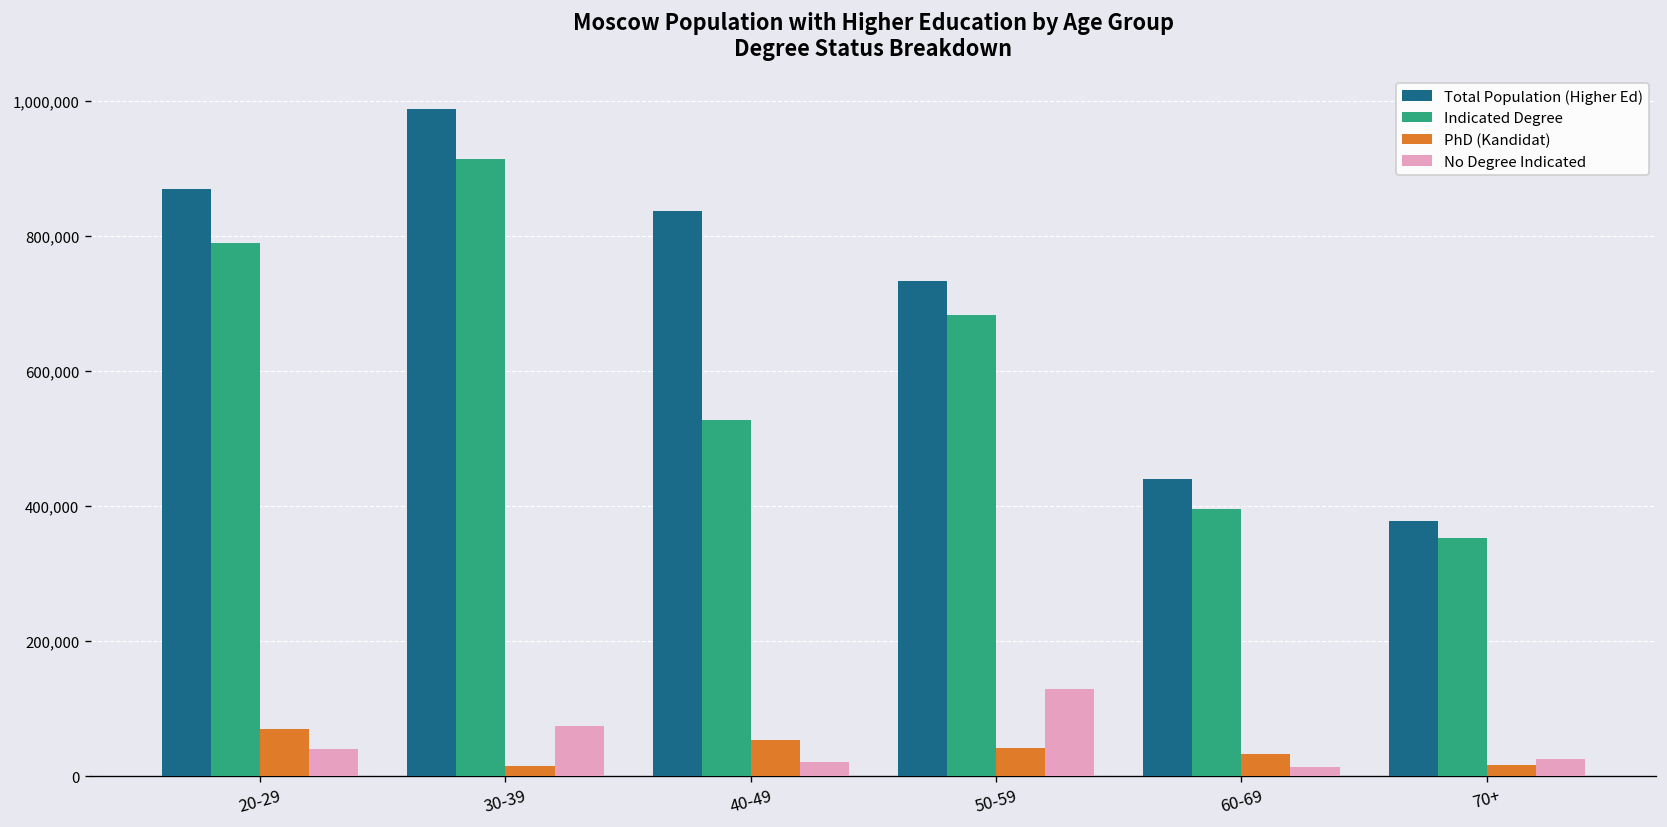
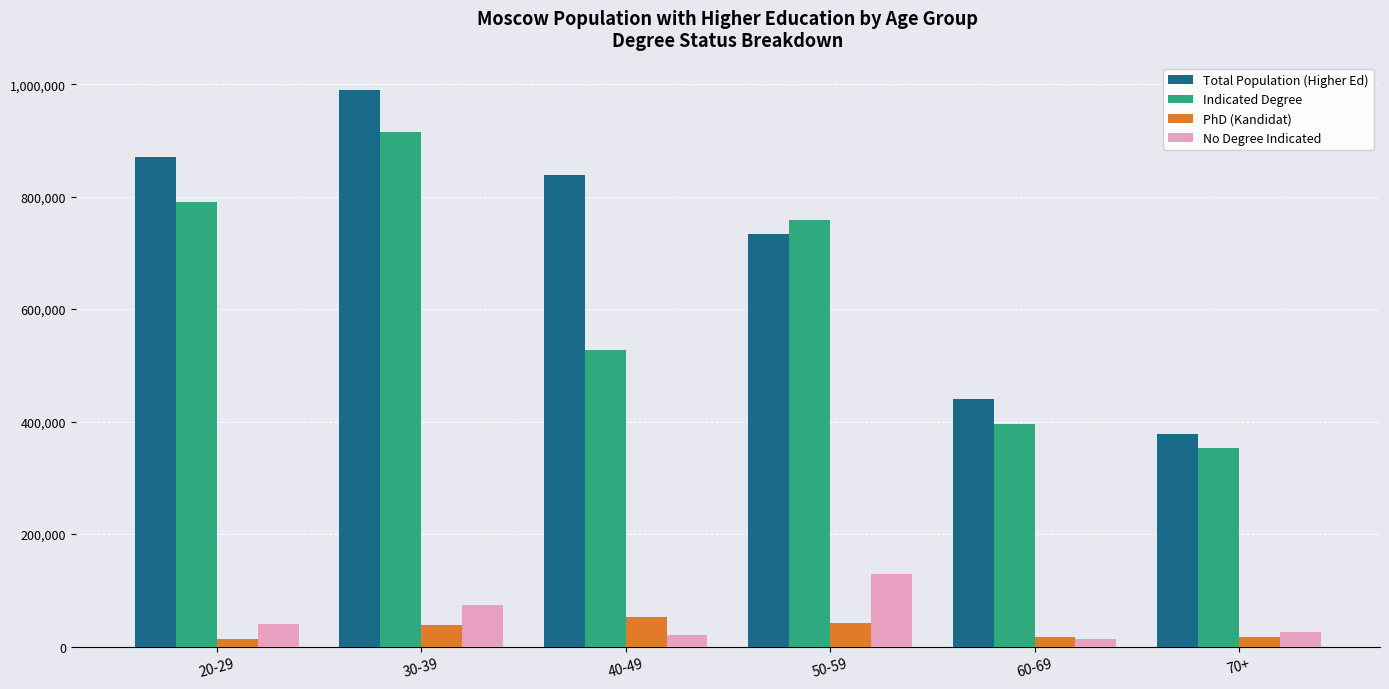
PhD (Kandidat), 20-29: 70,000 -> 10,000
PhD (Kandidat), 30-39: 10,000 -> 40,000
Indicated Degree, 50-59: 680,000 -> 760,000
PhD (Kandidat), 60-69: 30,000 -> 20,000
